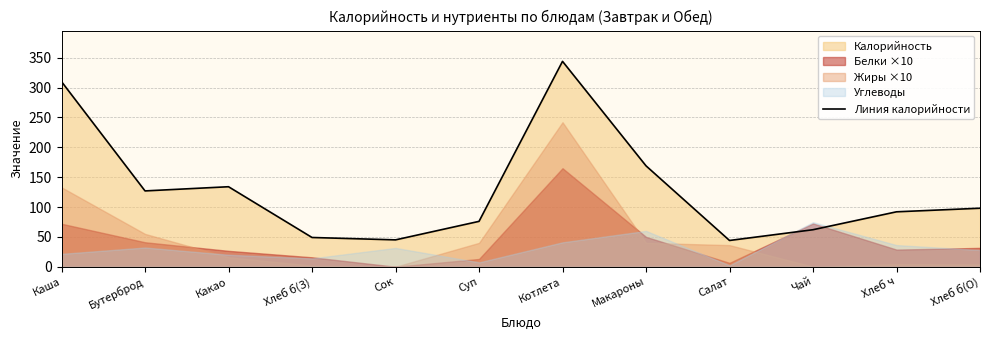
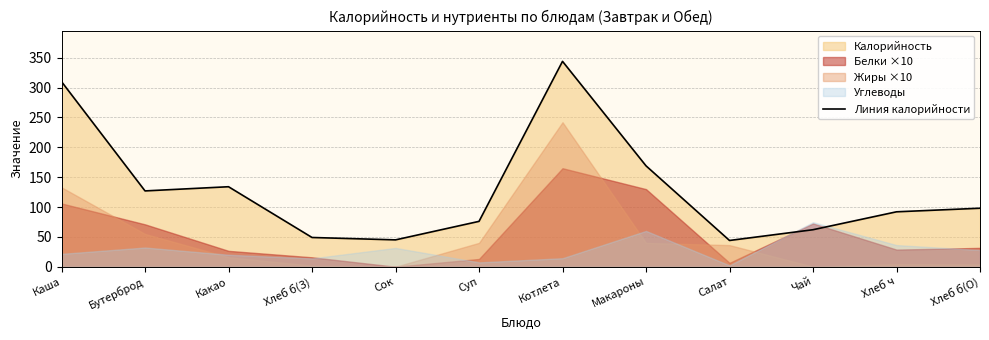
Белки ×10, Каша: 70 -> 110
Белки ×10, Бутерброд: 40 -> 70
Углеводы, Котлета: 40 -> 10
Белки ×10, Макароны: 50 -> 130
